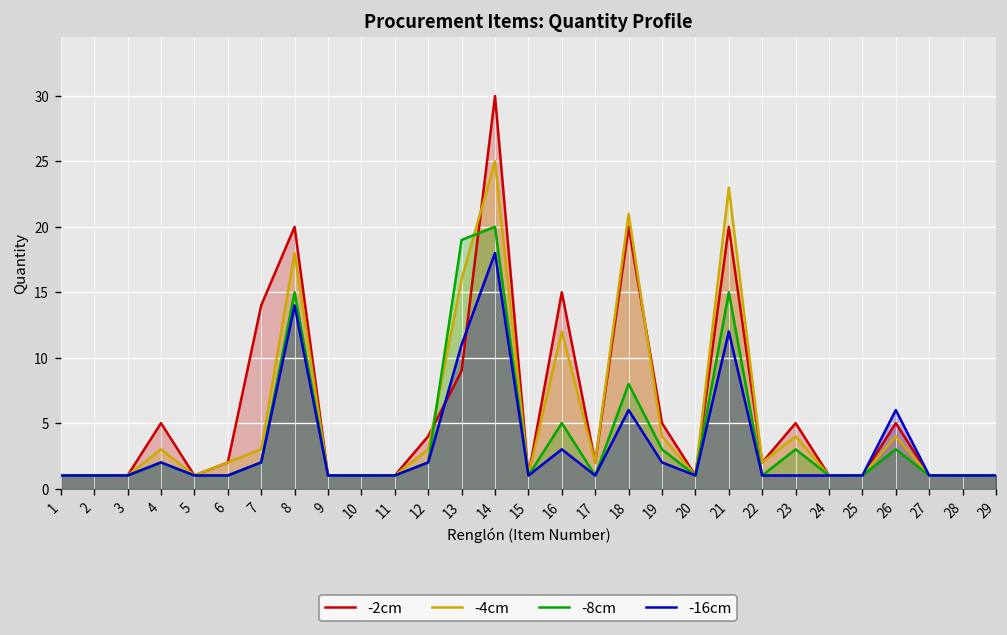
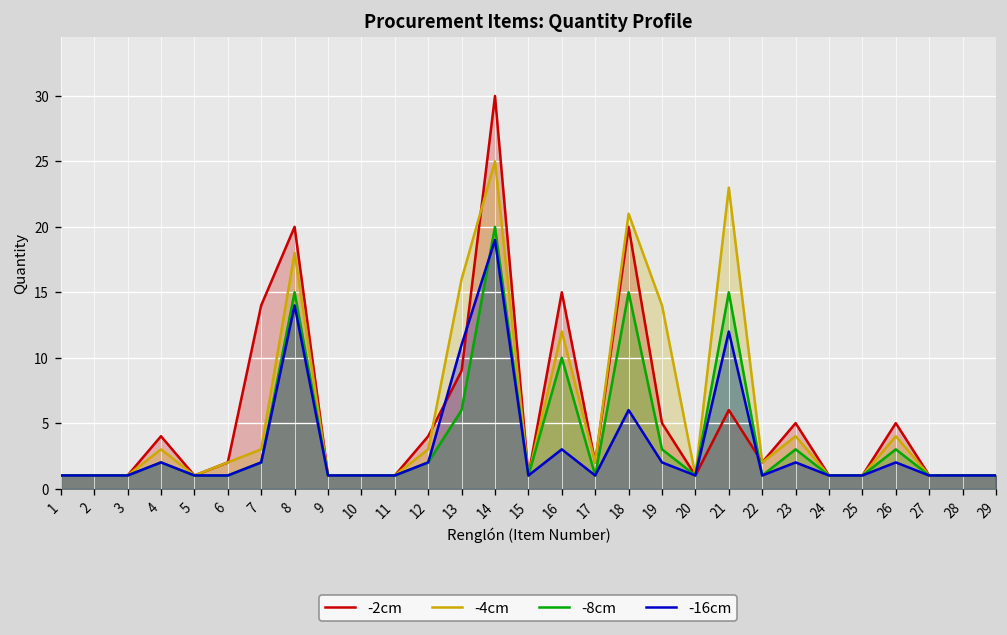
-2cm, 4: 5 -> 4
-8cm, 13: 19 -> 6
-16cm, 14: 18 -> 19
-8cm, 16: 5 -> 10
-8cm, 18: 8 -> 15
-4cm, 19: 4 -> 14
-2cm, 21: 20 -> 6
-16cm, 23: 1 -> 2
-16cm, 26: 6 -> 2
